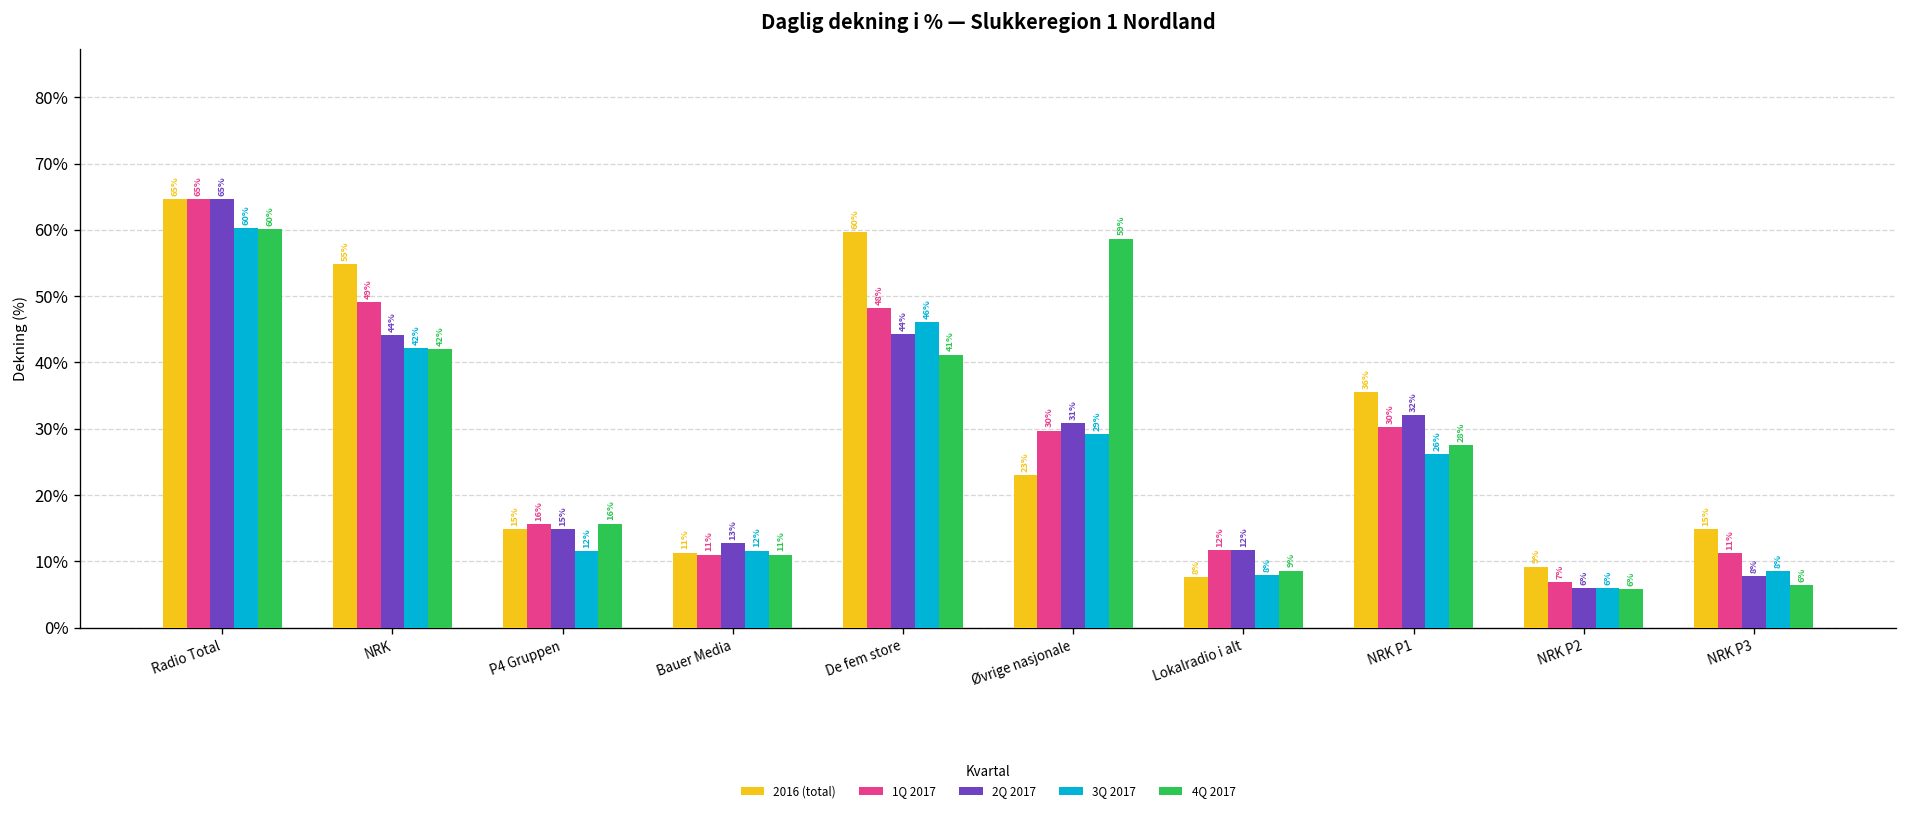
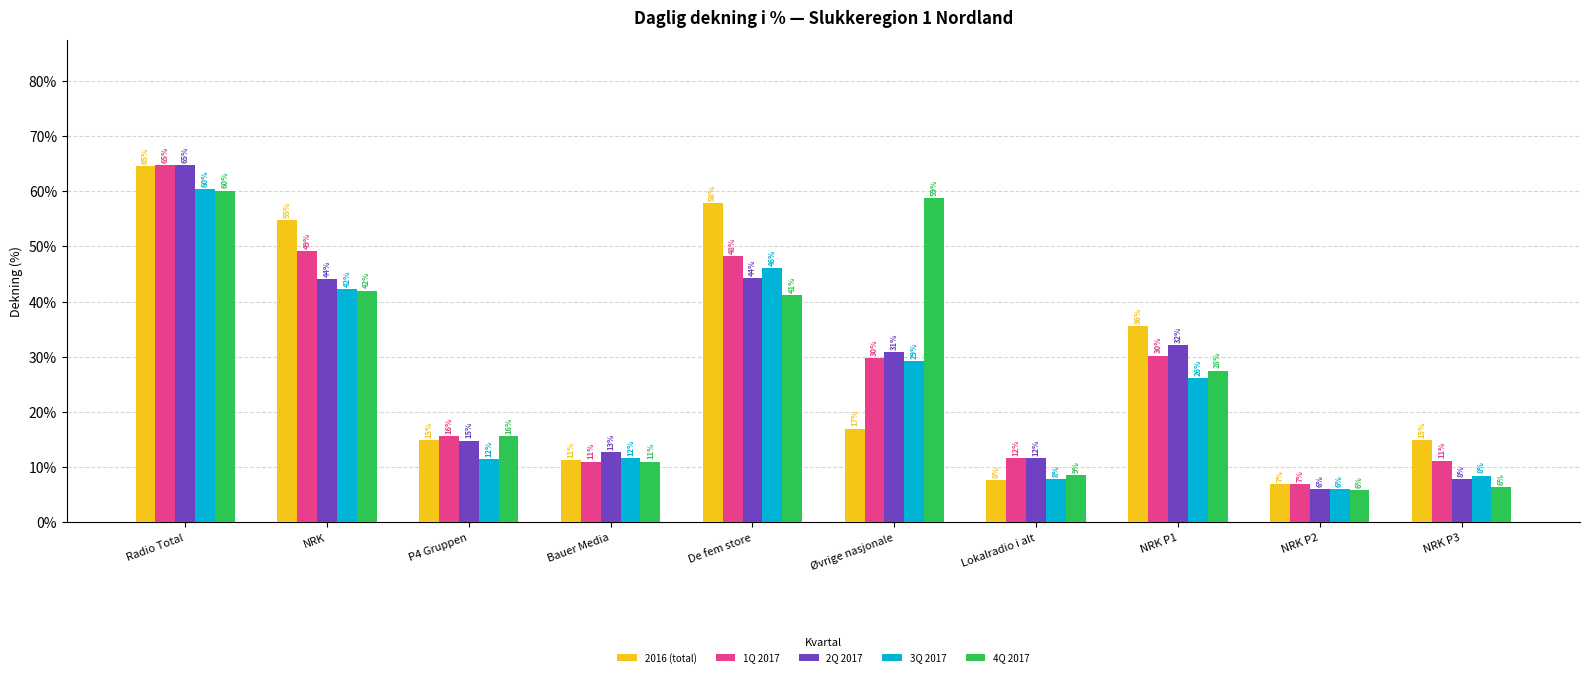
2016 (total), De fem store: 60% -> 58%
2016 (total), Øvrige nasjonale: 23% -> 17%
2016 (total), NRK P2: 9% -> 7%
